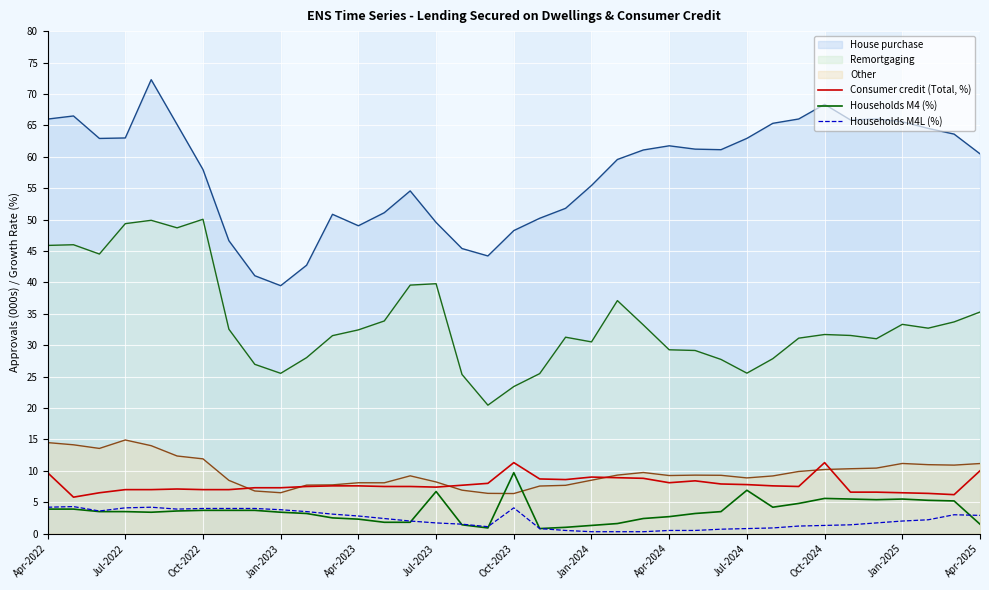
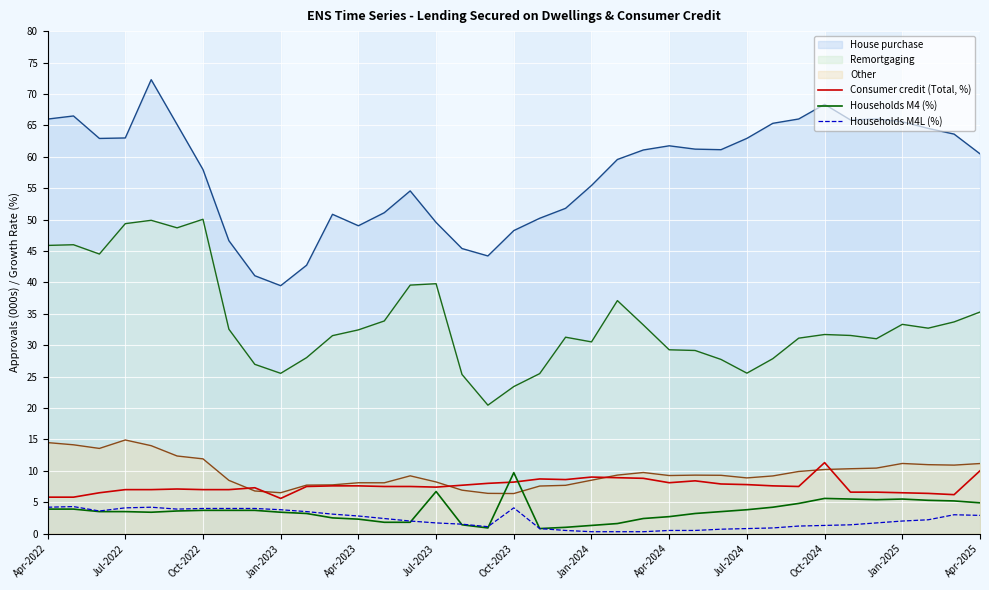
Consumer credit (Total, %), Apr-2022: 10 -> 6
Consumer credit (Total, %), Jan-2023: 7 -> 6
Consumer credit (Total, %), Oct-2023: 11 -> 8
Households M4 (%), Jul-2024: 7 -> 4
Households M4 (%), Apr-2025: 2 -> 5
